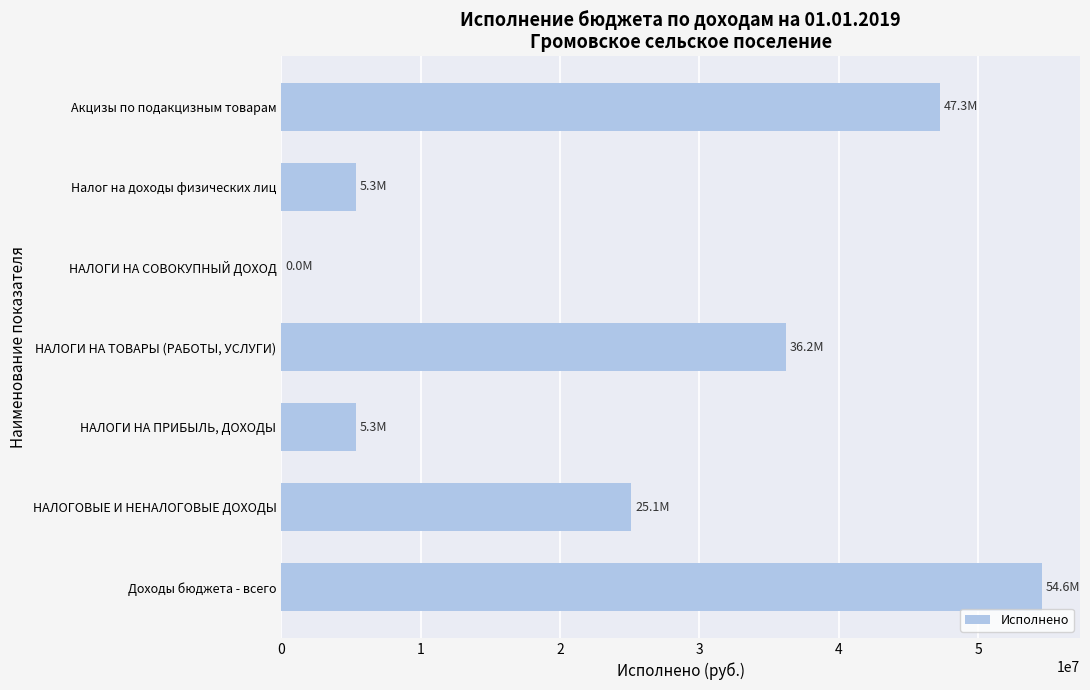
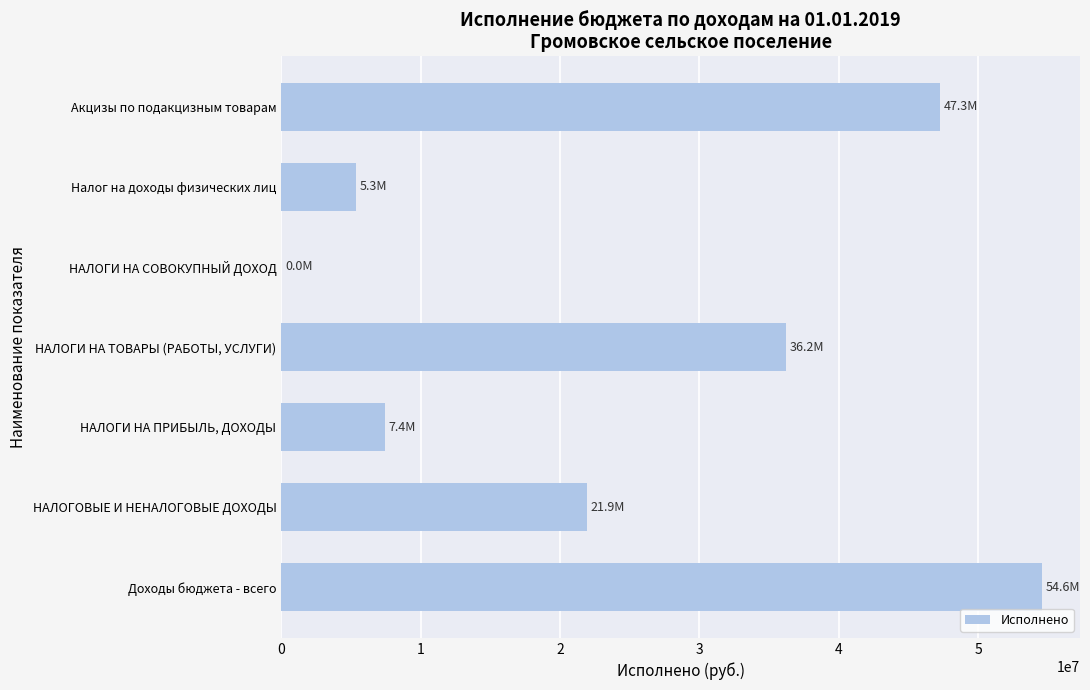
НАЛОГИ НА ПРИБЫЛЬ, ДОХОДЫ: 5.3M -> 7.4M
НАЛОГОВЫЕ И НЕНАЛОГОВЫЕ ДОХОДЫ: 25.1M -> 21.9M
